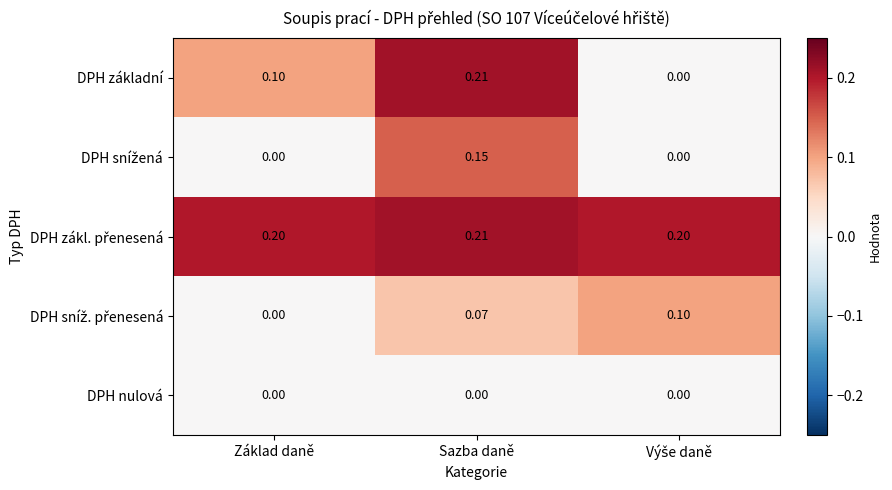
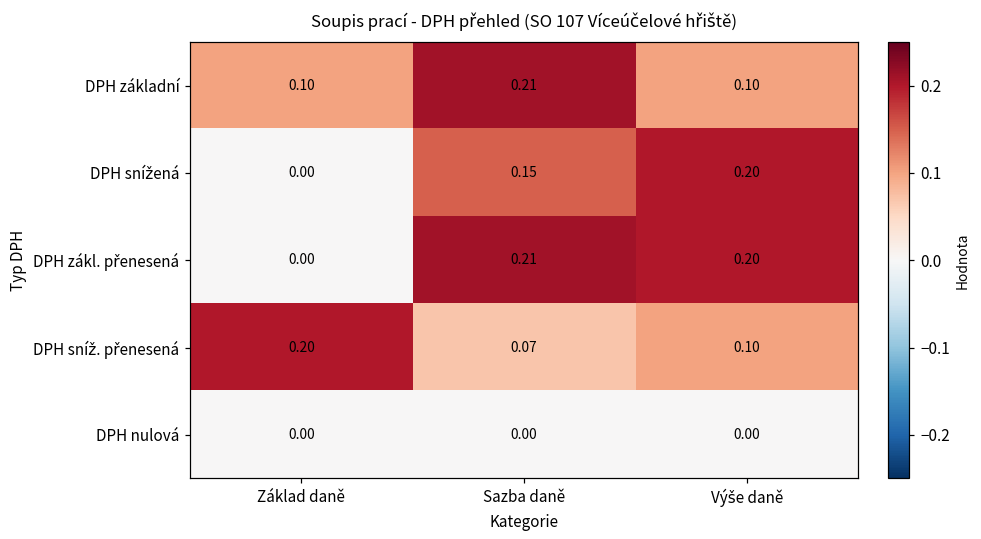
DPH základní, Výše daně: 0.00 -> 0.10
DPH snížená, Výše daně: 0.00 -> 0.20
DPH zákl. přenesená, Základ daně: 0.20 -> 0.00
DPH sníž. přenesená, Základ daně: 0.00 -> 0.20
